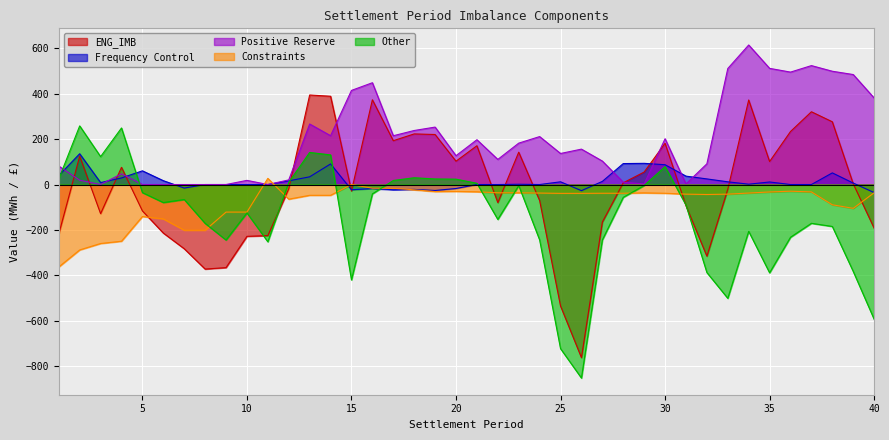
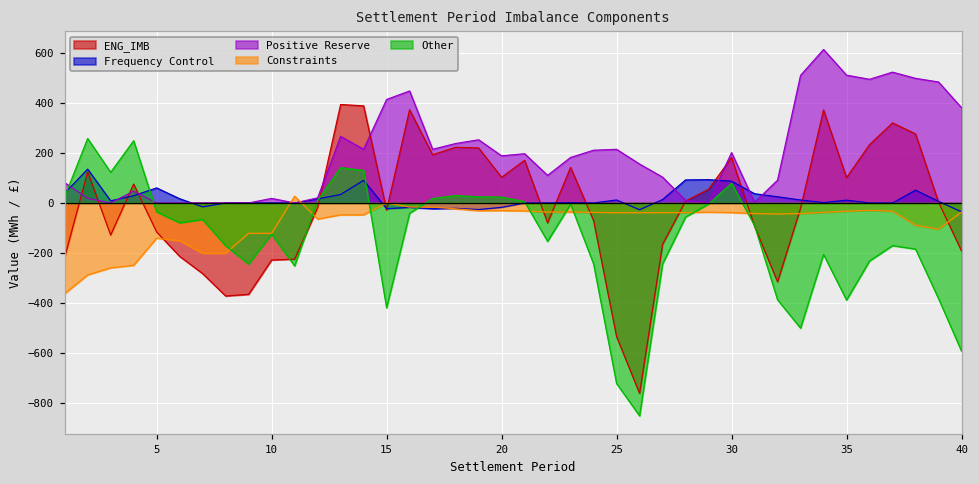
Positive Reserve, 20: 130 -> 190
Positive Reserve, 25: 140 -> 220
